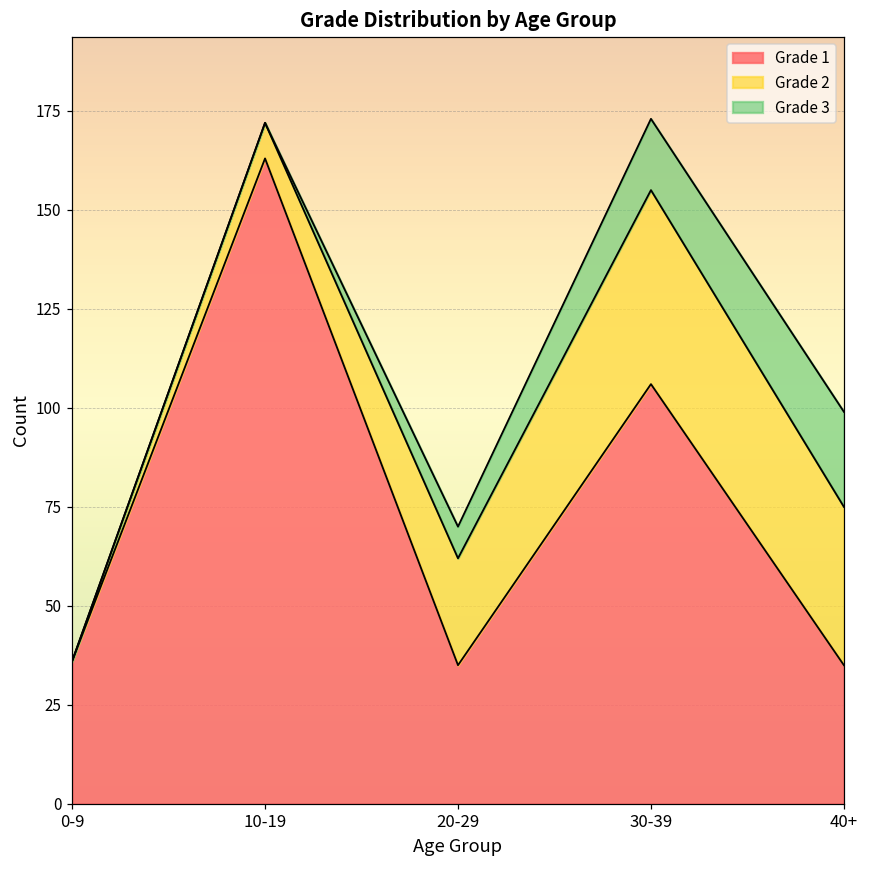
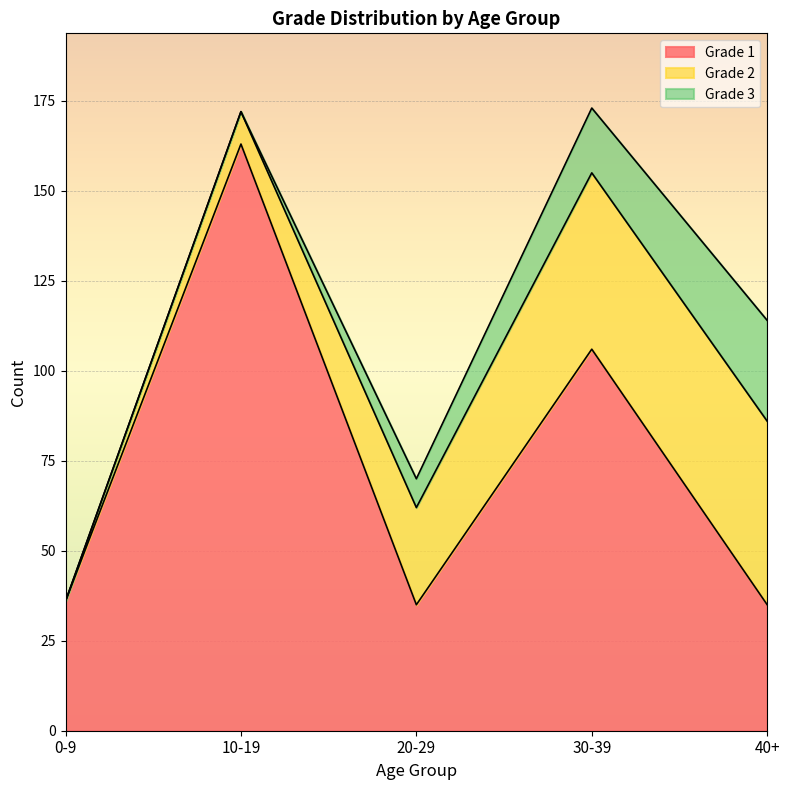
Grade 2, 40+: 40 -> 51
Grade 3, 40+: 24 -> 28
